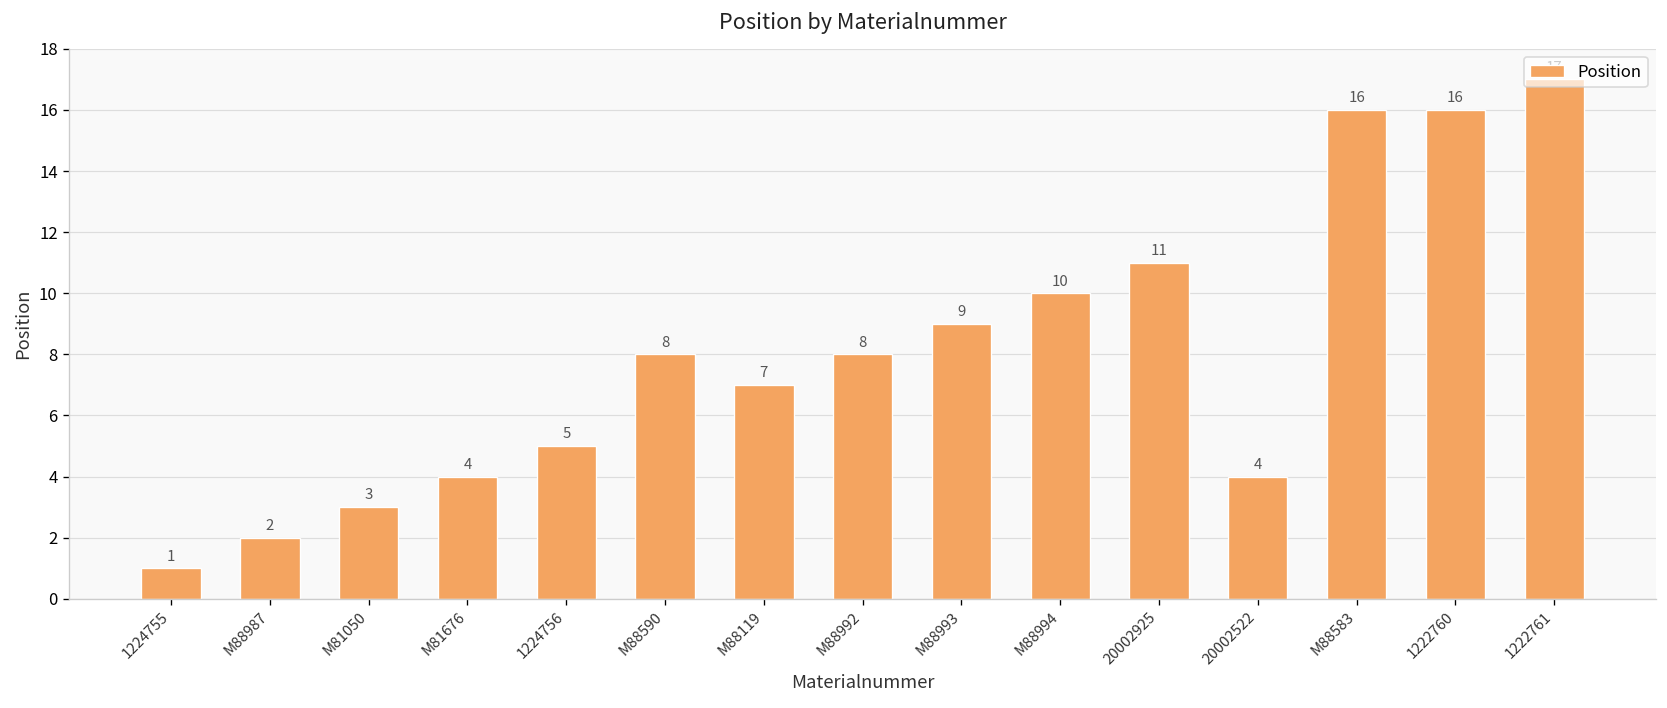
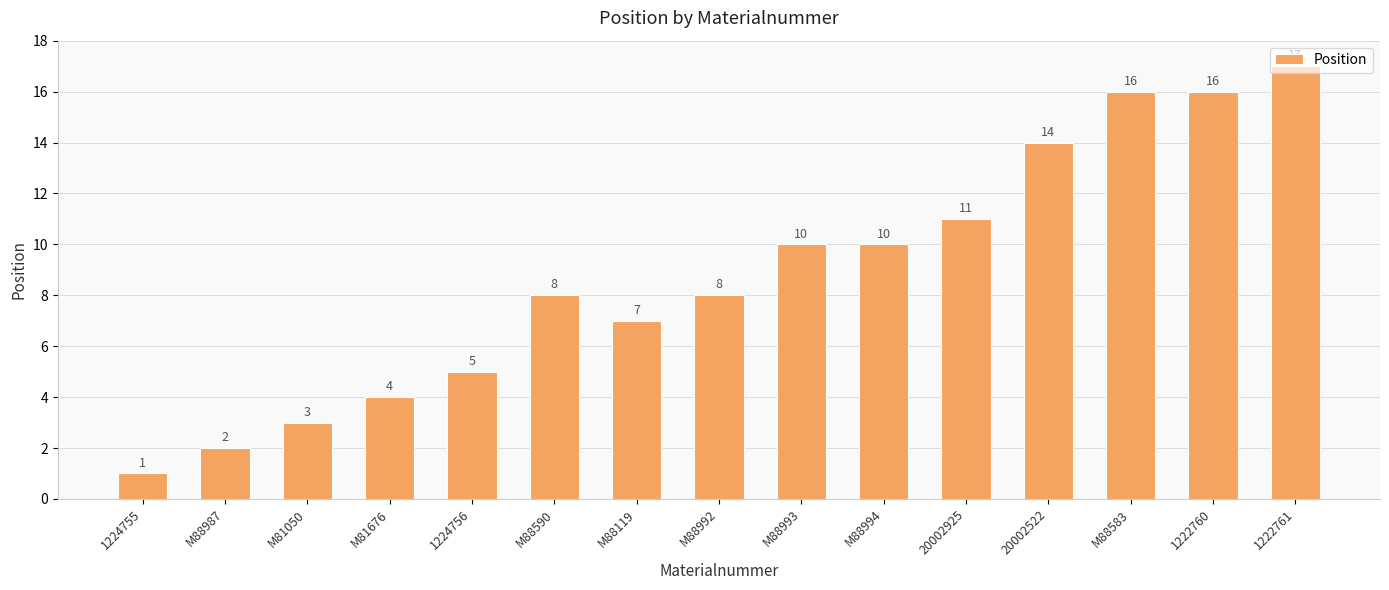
M88993: 9 -> 10
20002522: 4 -> 14
